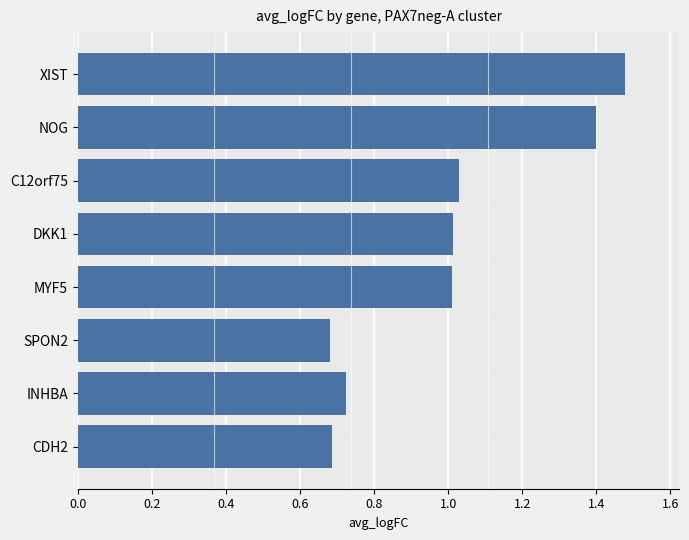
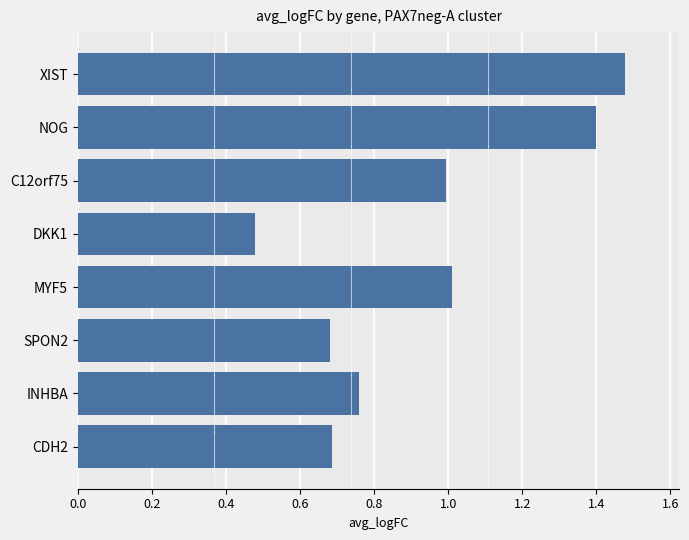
C12orf75: 1.03 -> 1.00
DKK1: 1.01 -> 0.48
INHBA: 0.73 -> 0.76
